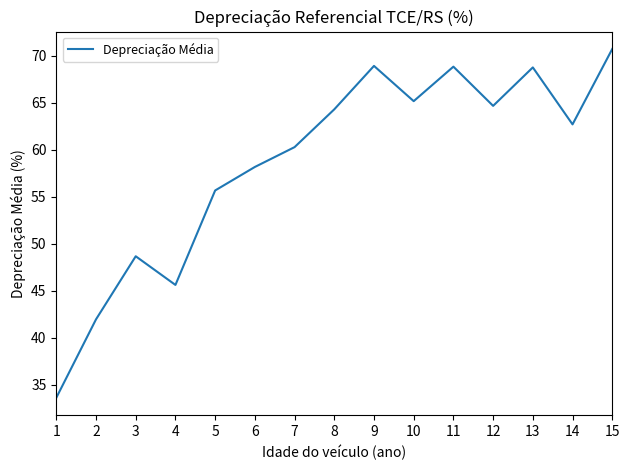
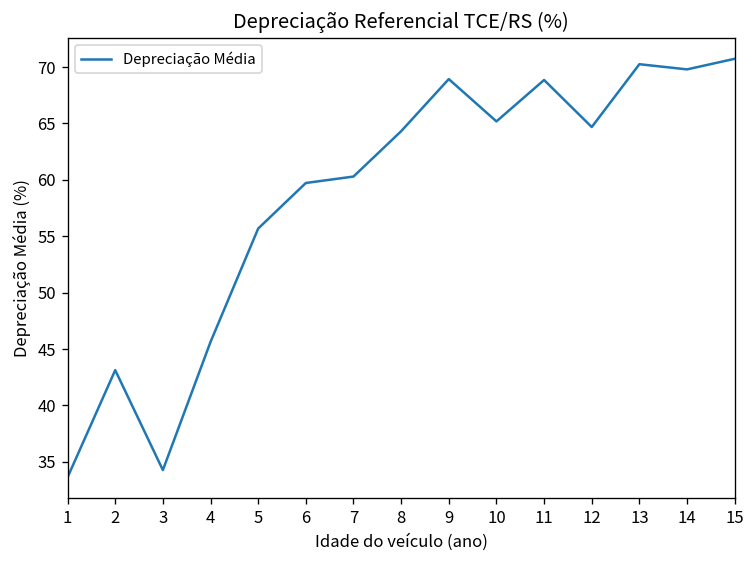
2: 42 -> 43
3: 49 -> 34
6: 58 -> 60
13: 69 -> 70
14: 63 -> 70
